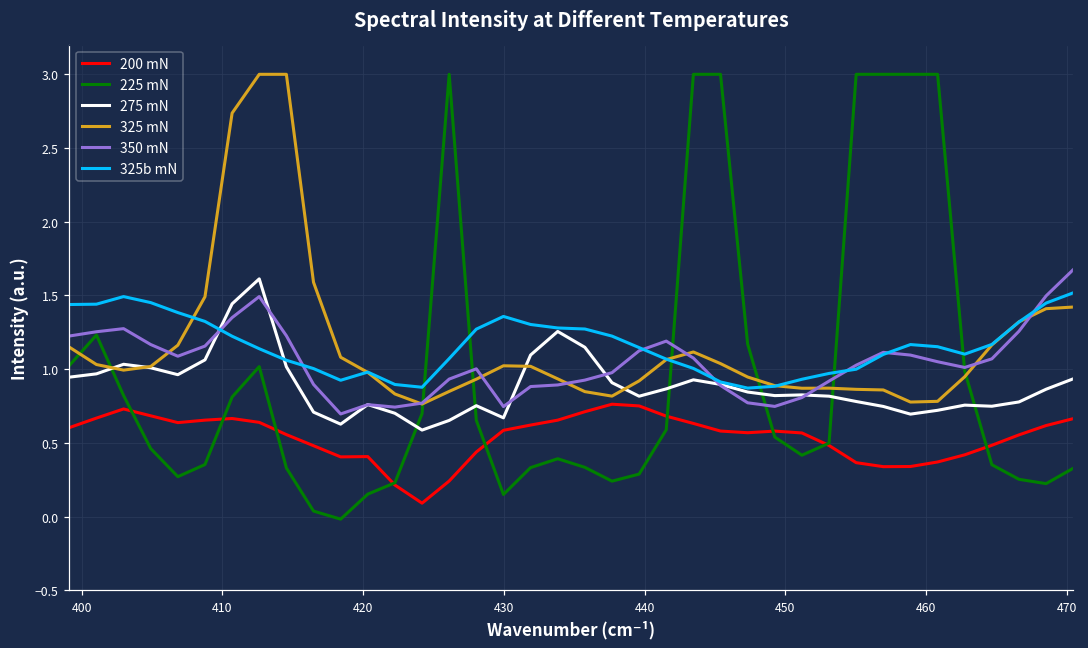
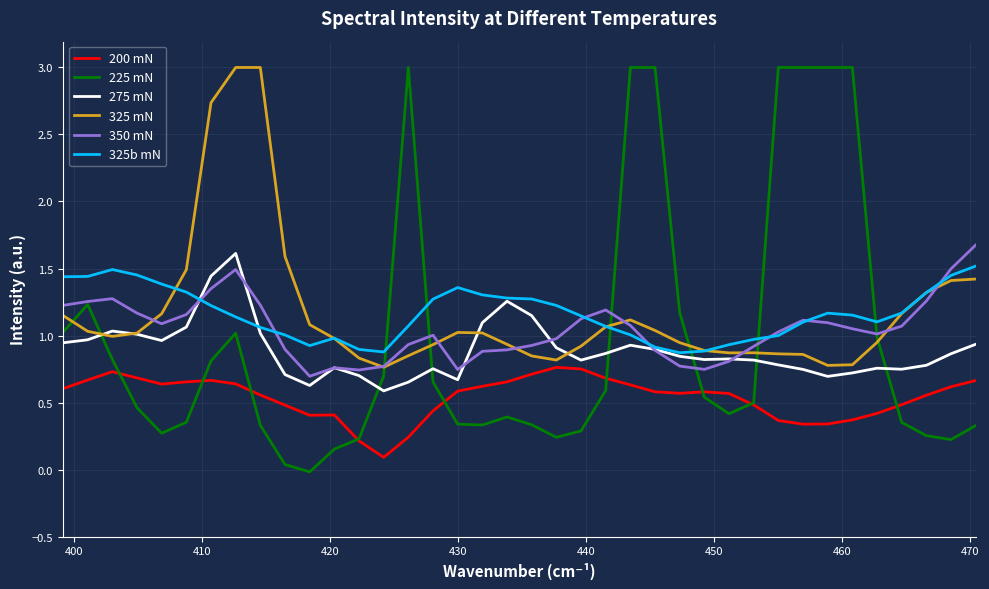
225 mN, 430: 0.15 -> 0.34
